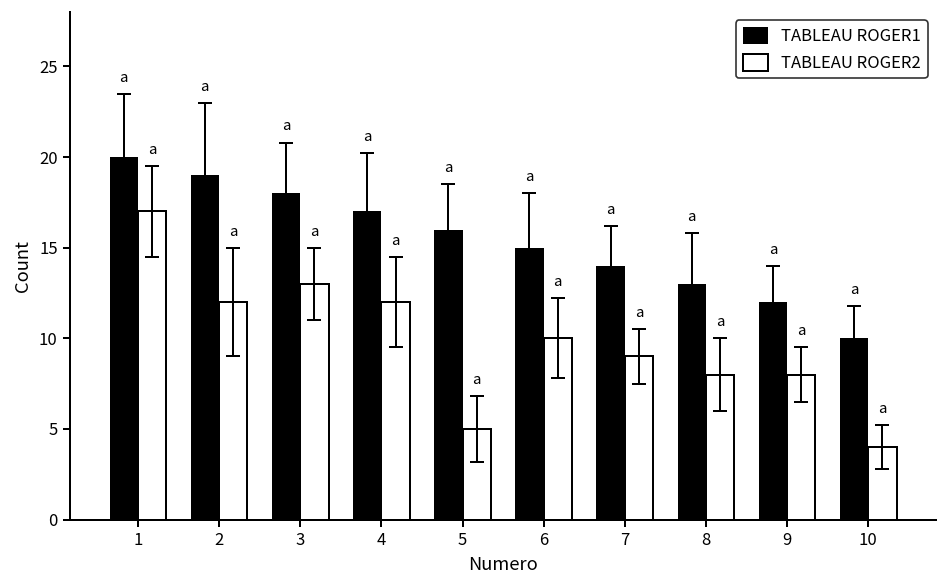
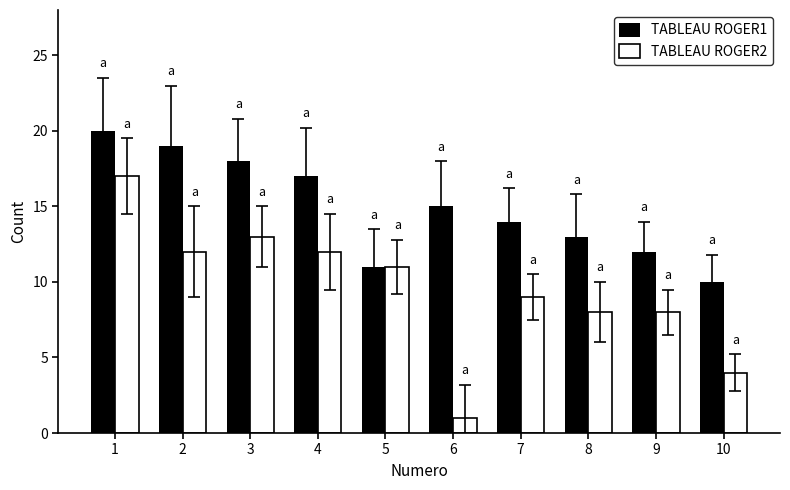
TABLEAU ROGER1, 5: 16 -> 11
TABLEAU ROGER2, 5: 5 -> 11
TABLEAU ROGER2, 6: 10 -> 1
